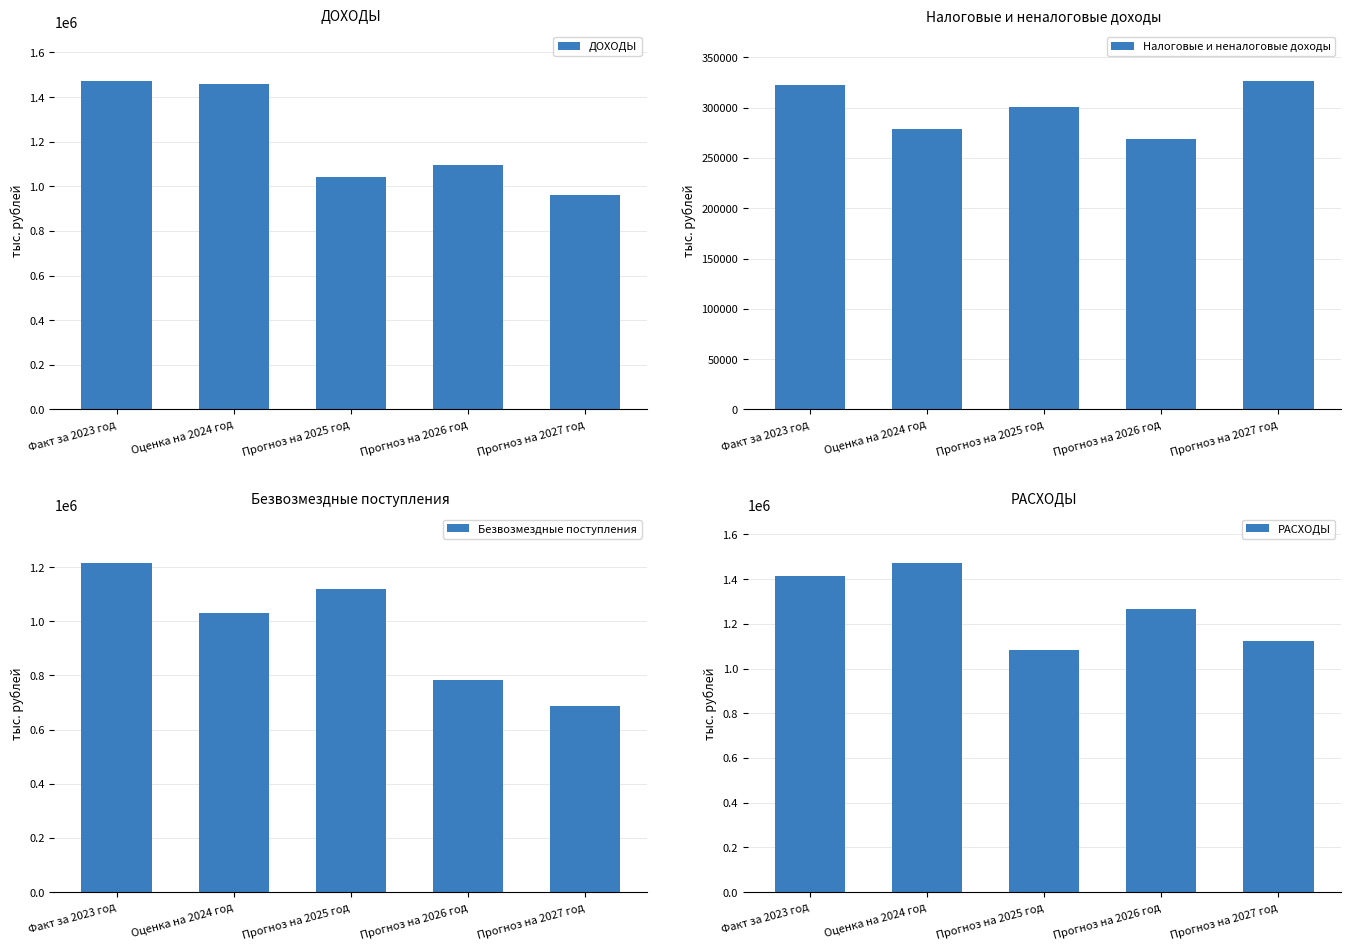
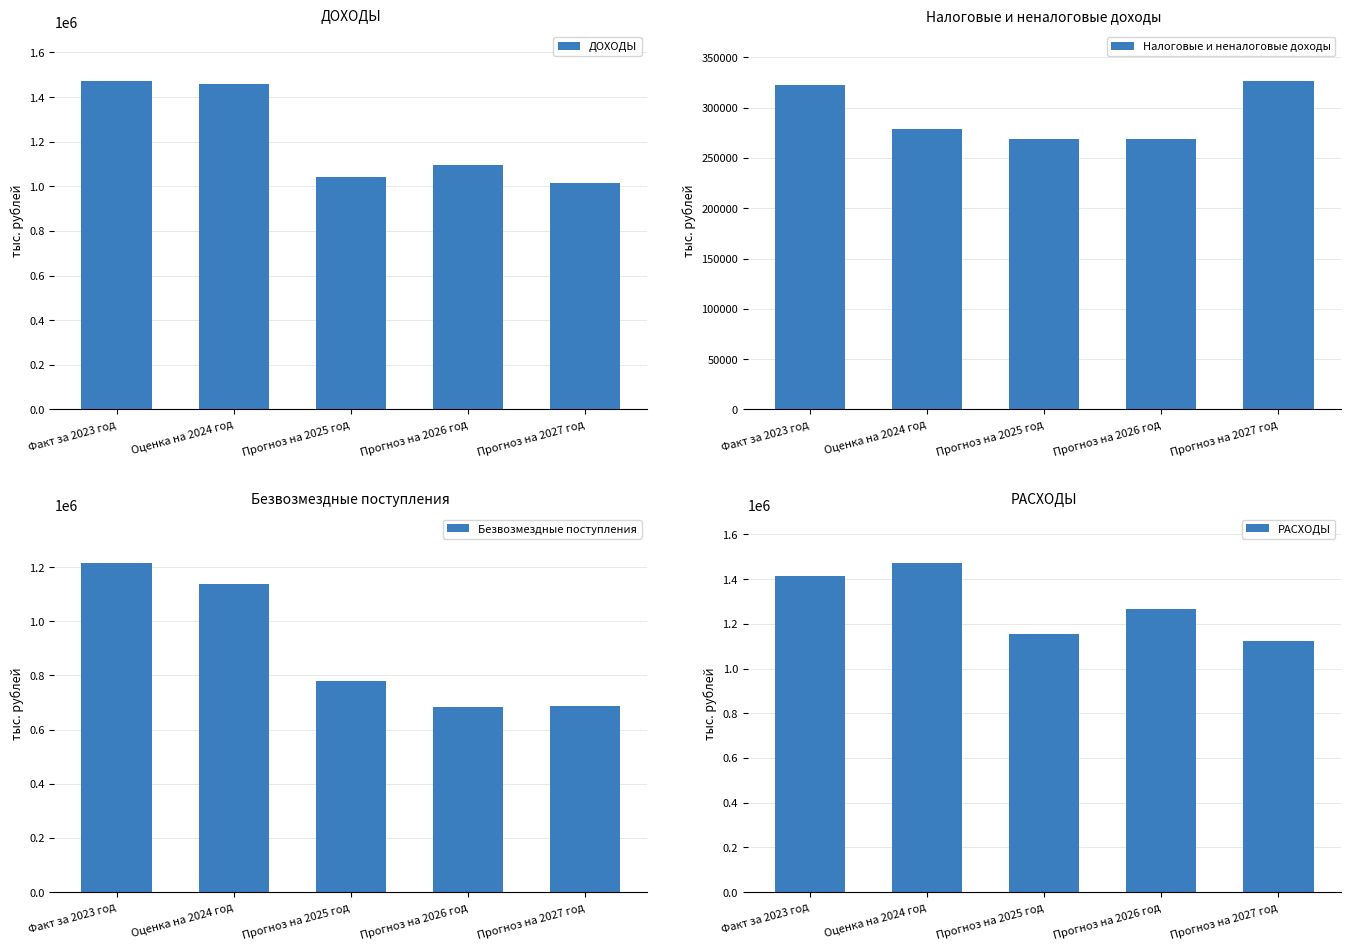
ДОХОДЫ, Прогноз на 2027 год: 960000 -> 1010000
Налоговые и неналоговые доходы, Прогноз на 2025 год: 301000 -> 269000
Безвозмездные поступления, Оценка на 2024 год: 1030000 -> 1140000
Безвозмездные поступления, Прогноз на 2025 год: 1120000 -> 780000
Безвозмездные поступления, Прогноз на 2026 год: 780000 -> 680000
РАСХОДЫ, Прогноз на 2025 год: 1080000 -> 1160000
